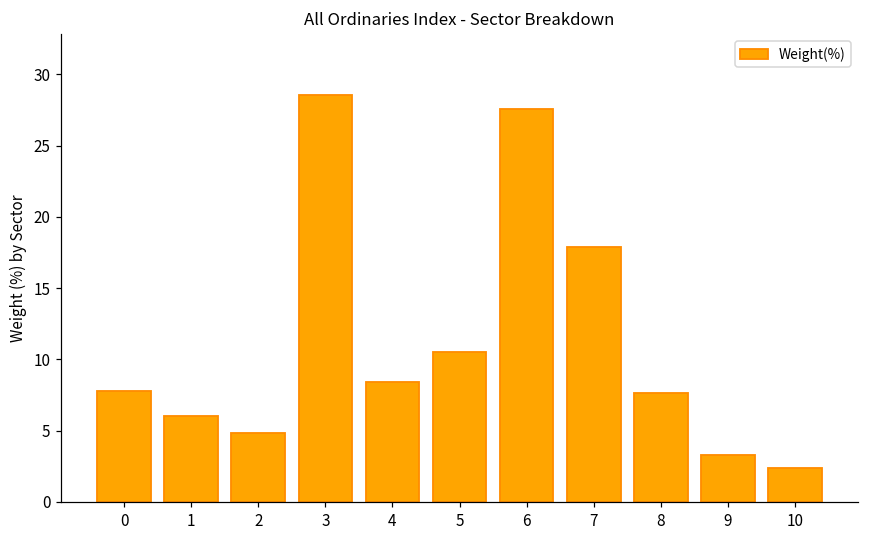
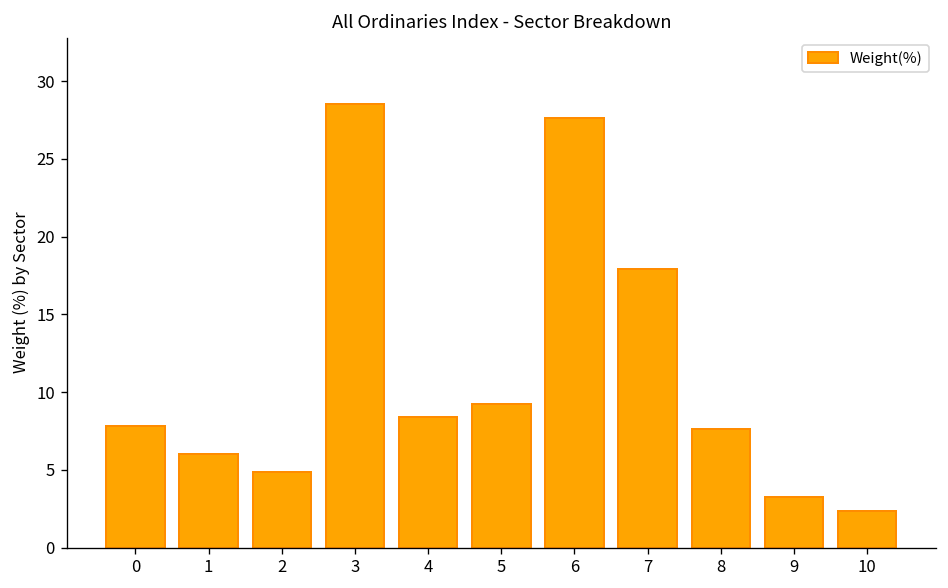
5: 10.5 -> 9.3
